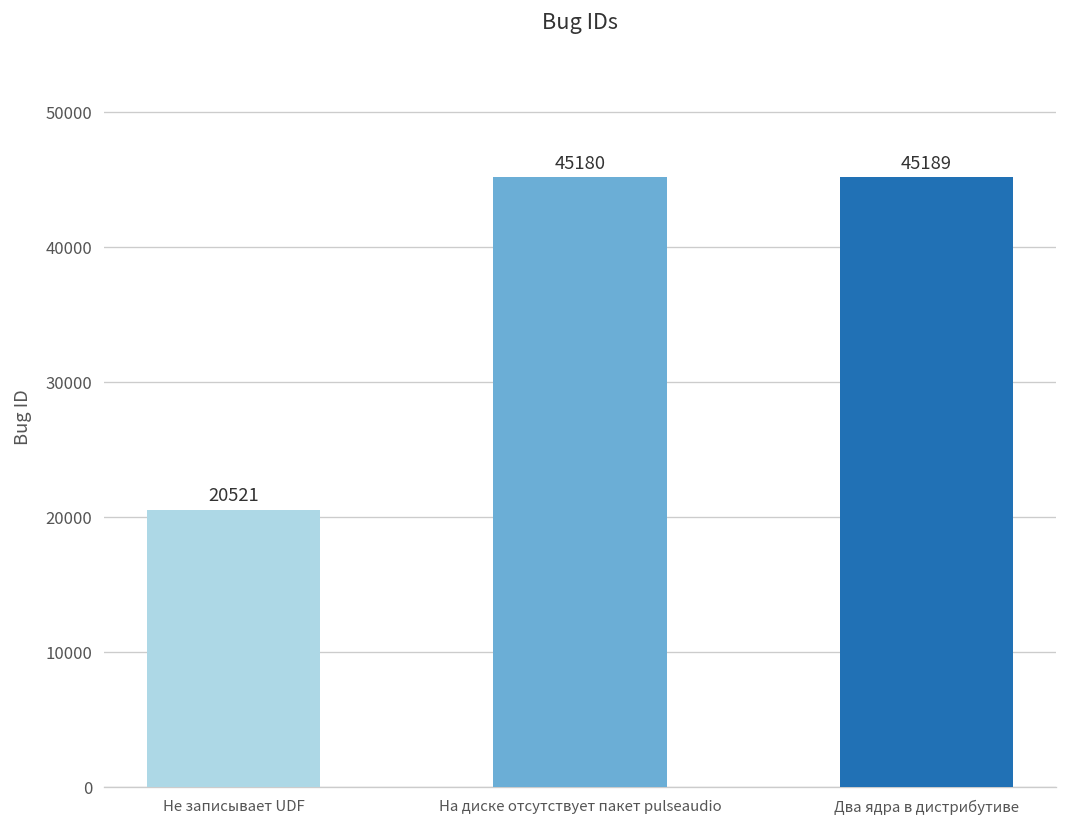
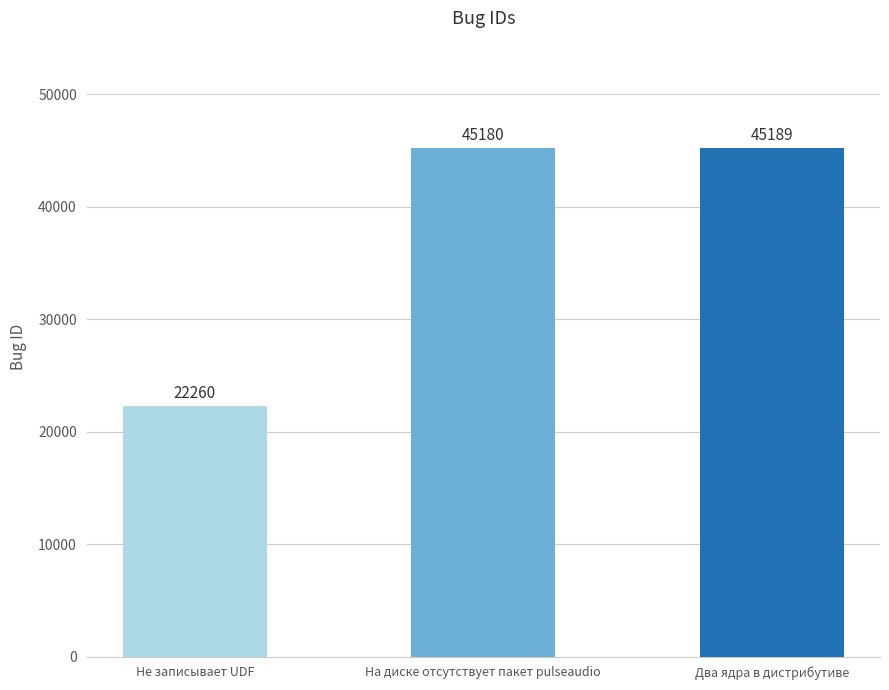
Не записывает UDF: 20521 -> 22260
